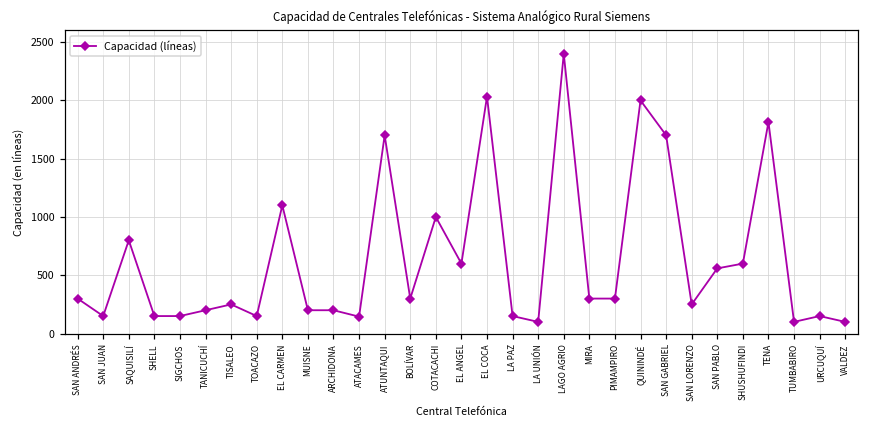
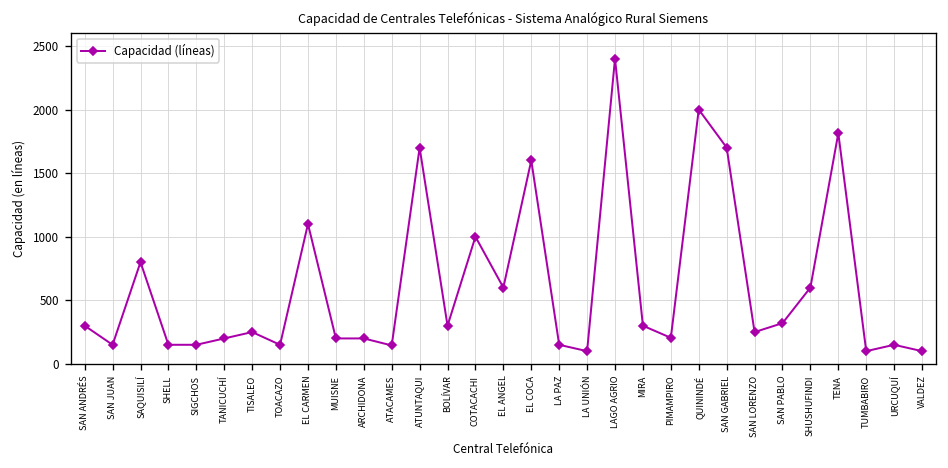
EL COCA: 2030 -> 1600
PIMAMPIRO: 300 -> 210
SAN PABLO: 560 -> 320
